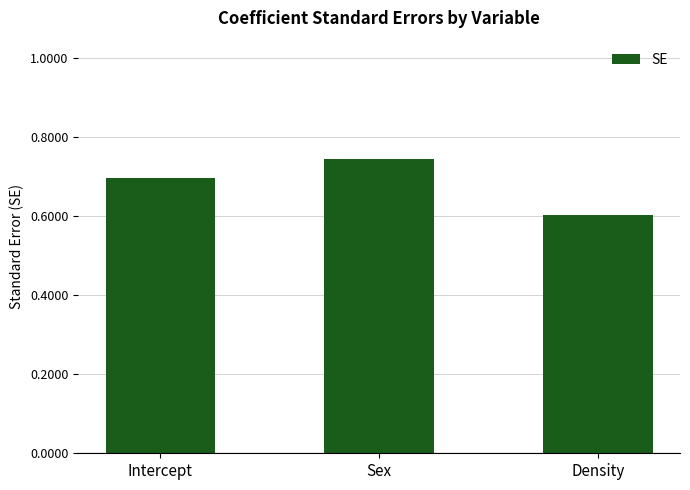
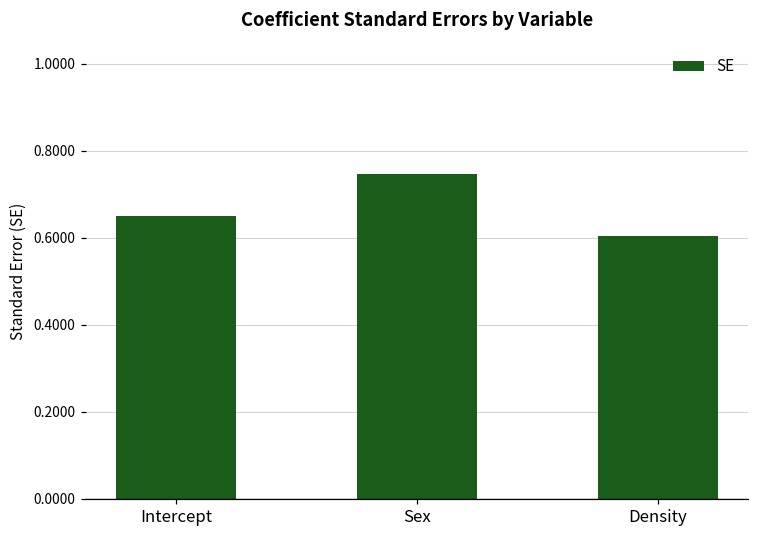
Intercept: 0.70 -> 0.65
